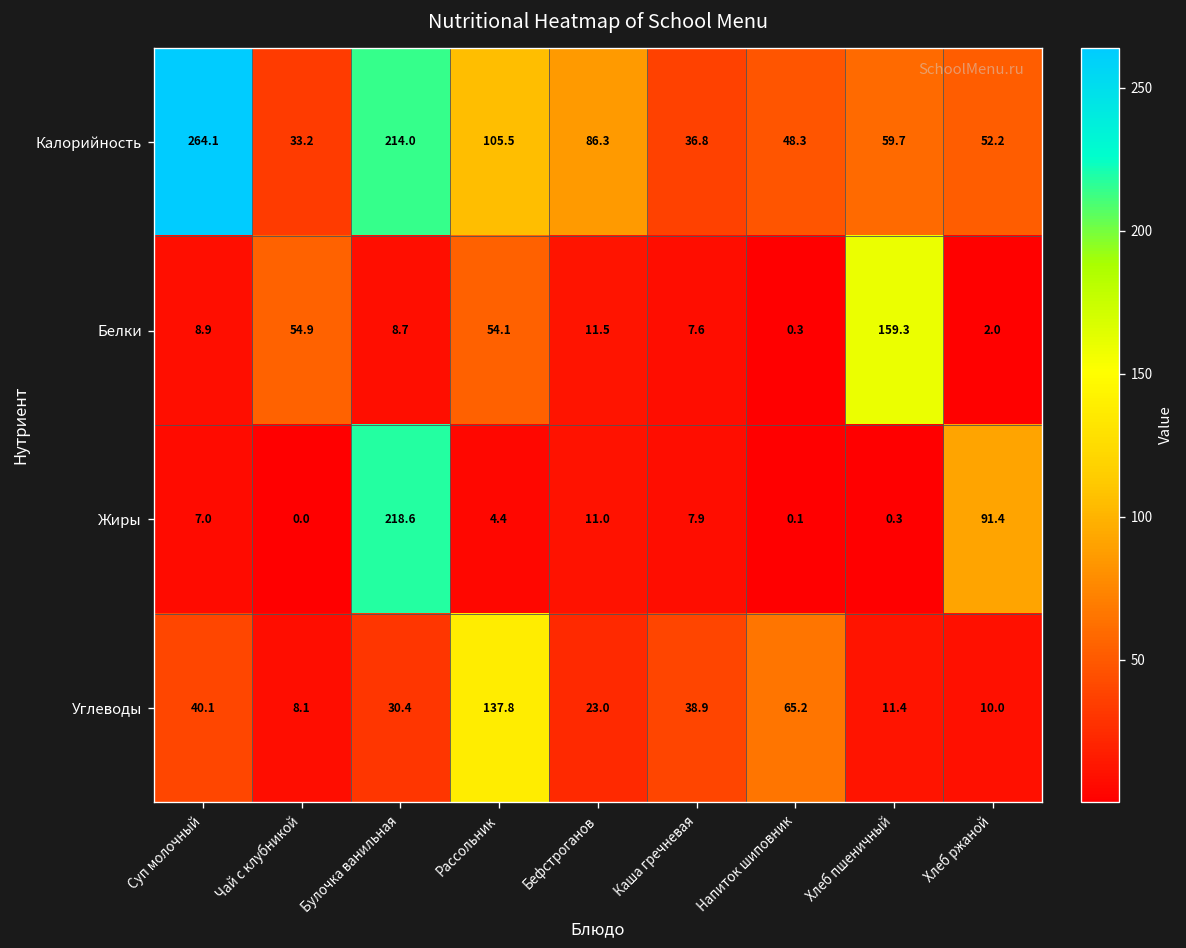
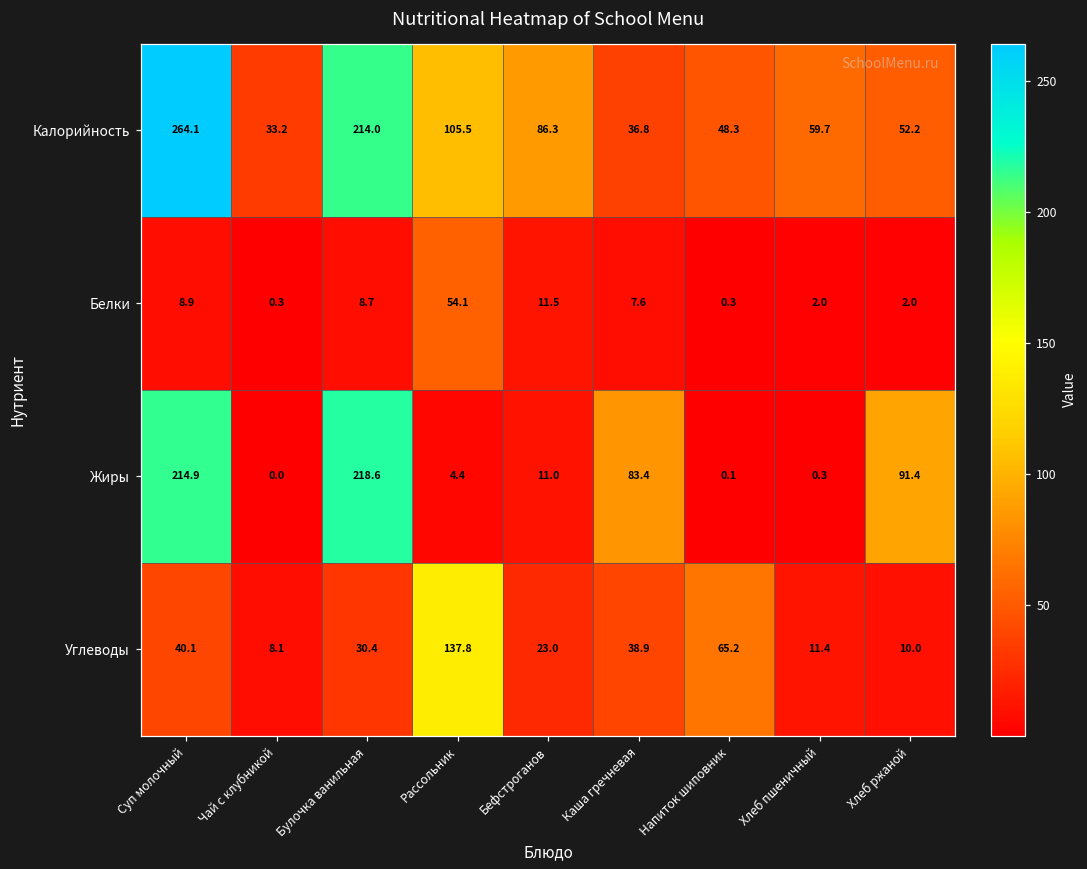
Белки, Чай с клубникой: 54.9 -> 0.3
Белки, Хлеб пшеничный: 159.3 -> 2.0
Жиры, Суп молочный: 7.0 -> 214.9
Жиры, Каша гречневая: 7.9 -> 83.4
